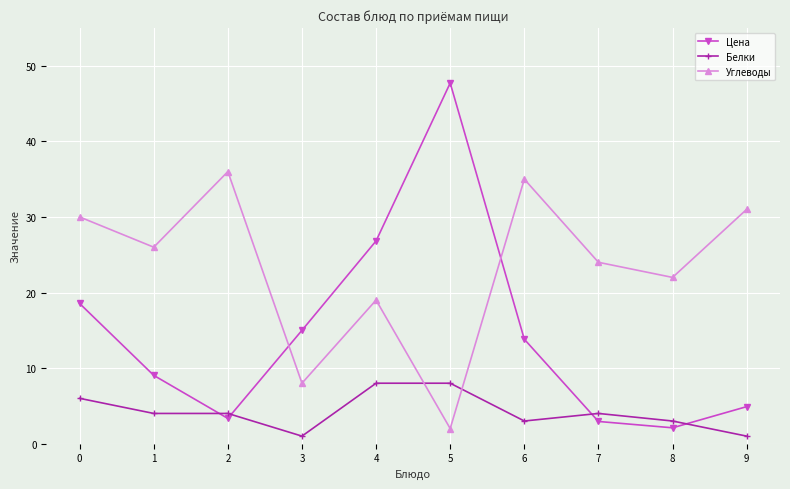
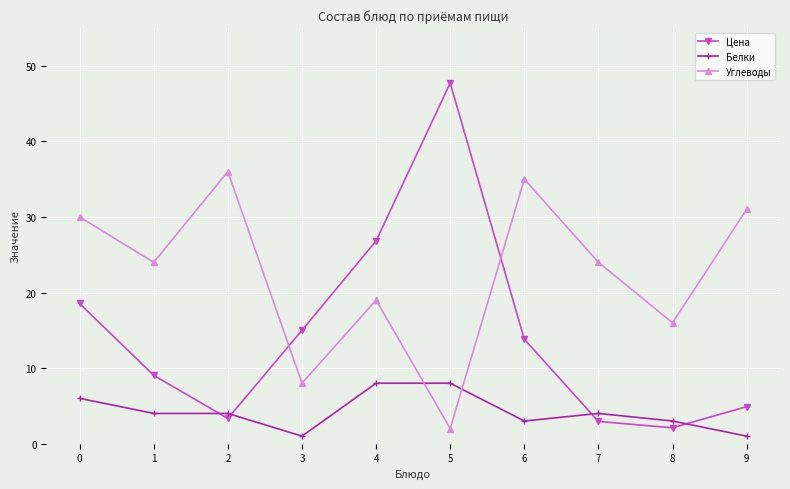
Углеводы, 1: 26 -> 24
Углеводы, 8: 22 -> 16
